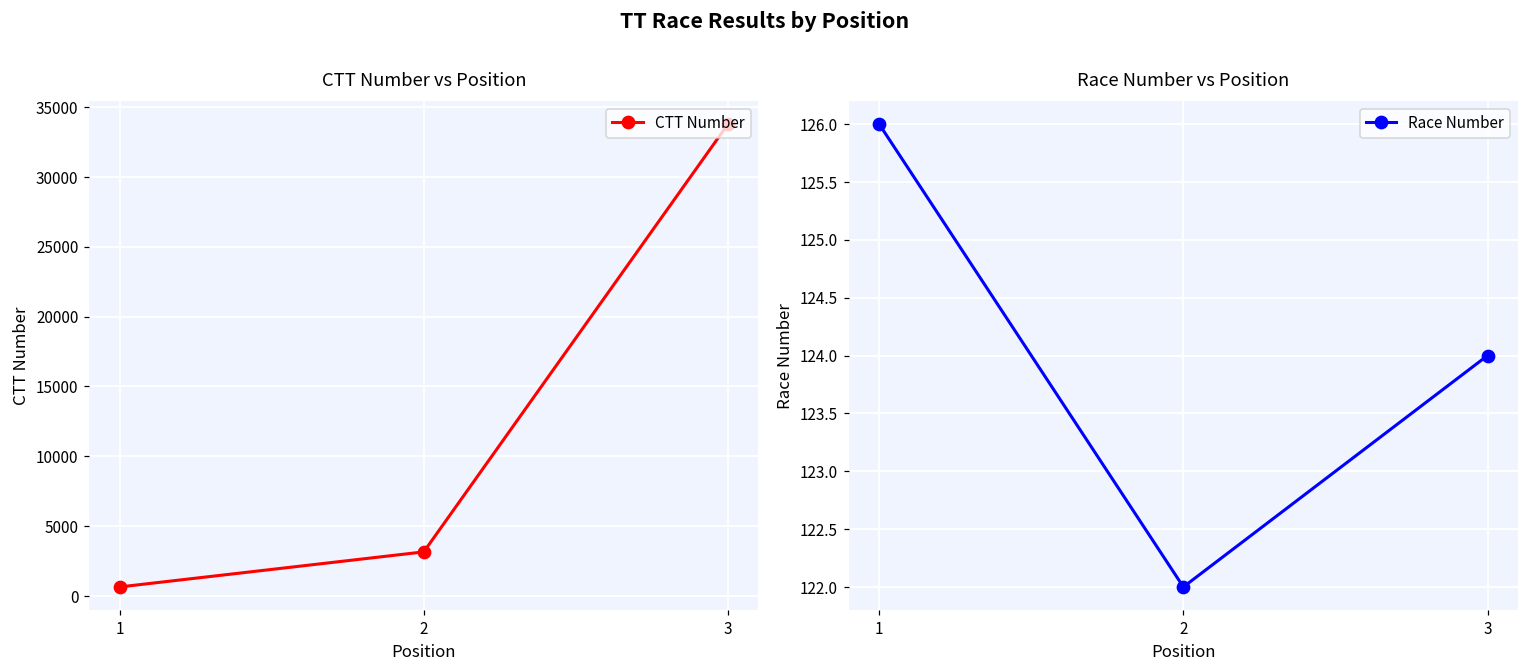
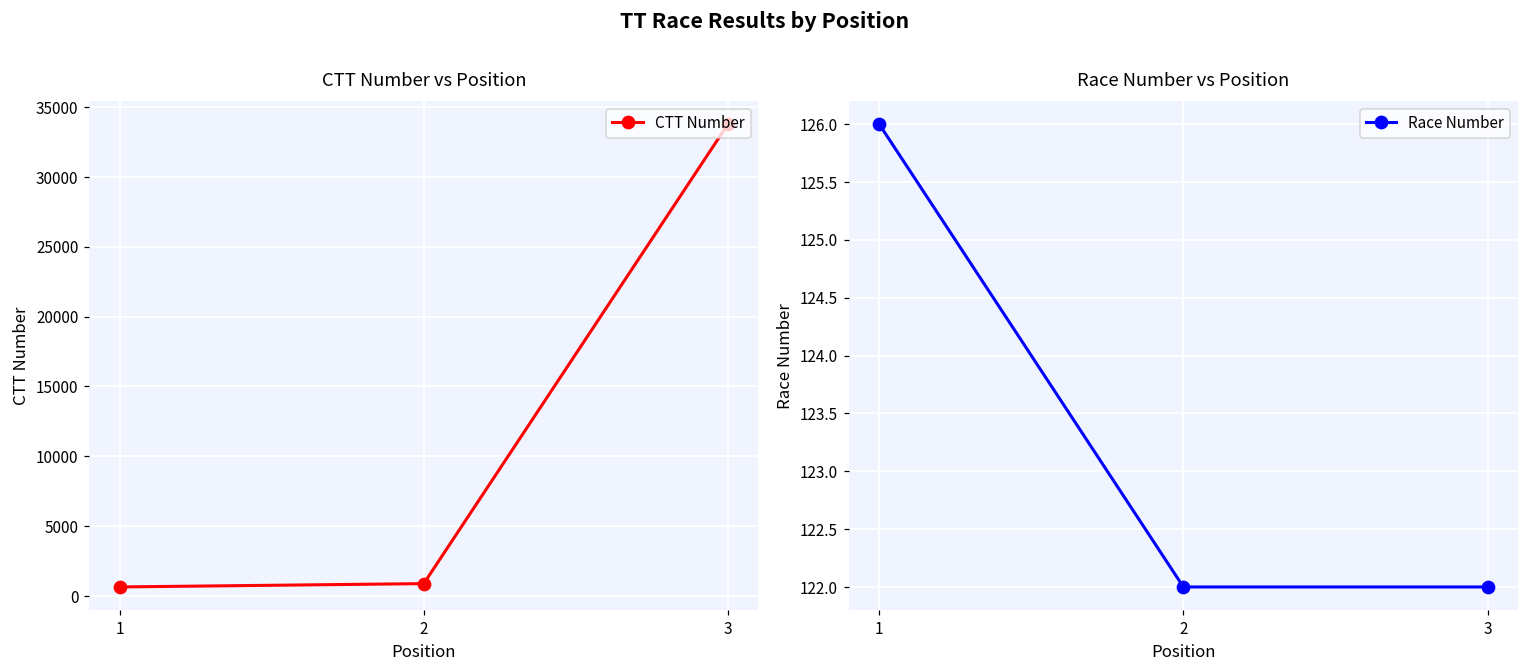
CTT Number vs Position, 2: 3200 -> 900
Race Number vs Position, 3: 124 -> 122
